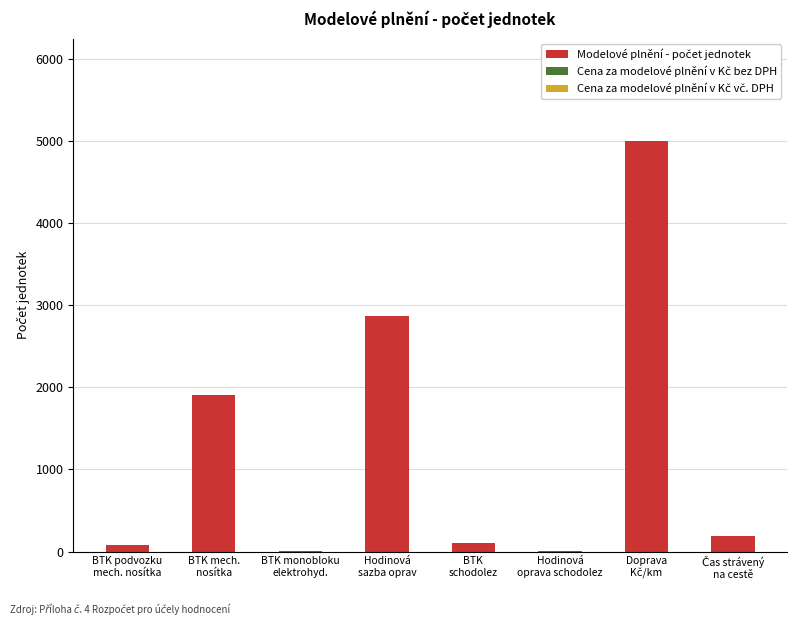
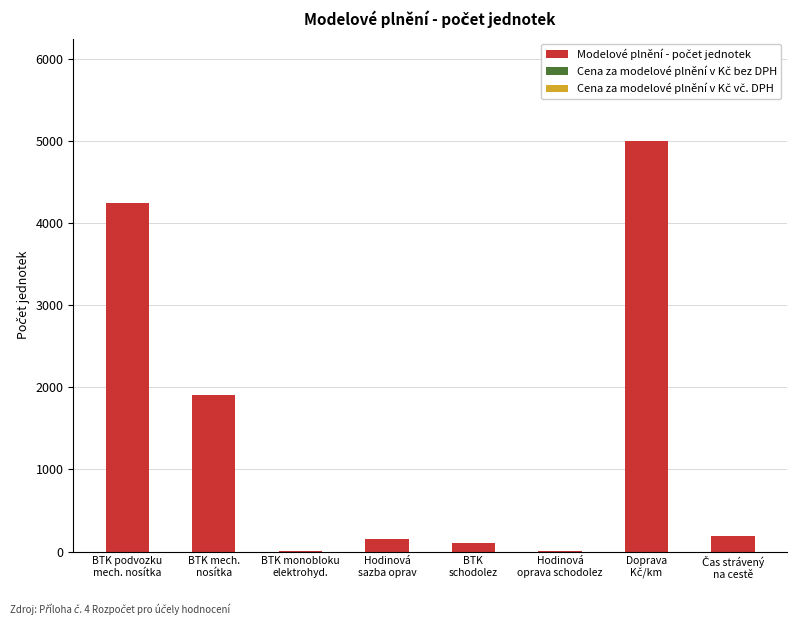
Modelové plnění - počet jednotek, BTK podvozku mech. nosítka: 100 -> 4200
Modelové plnění - počet jednotek, Hodinová sazba oprav: 2900 -> 200
